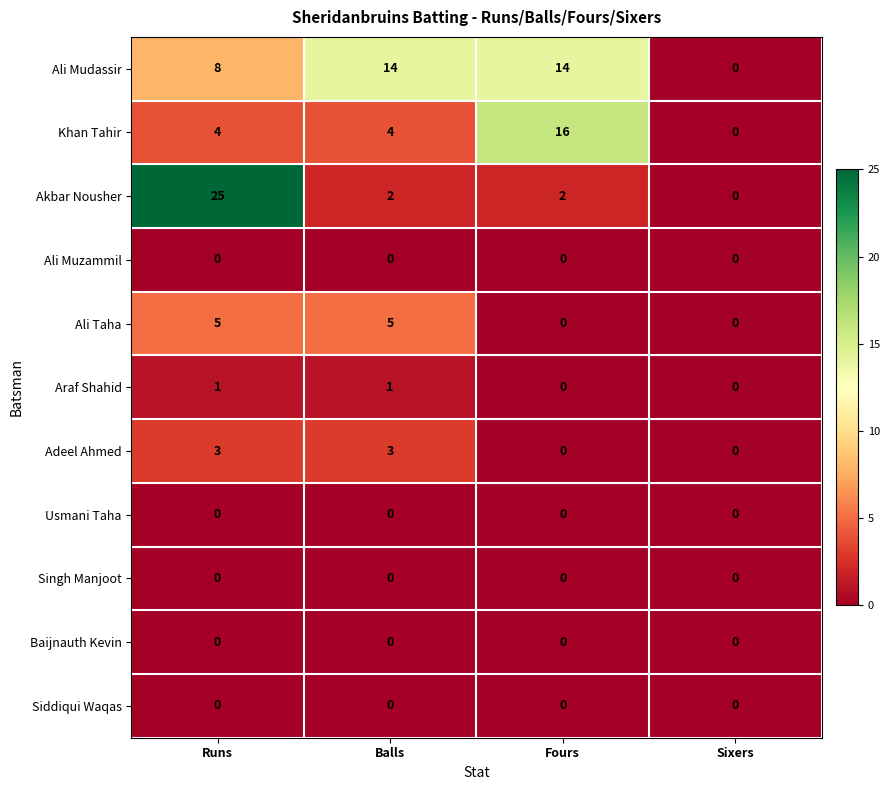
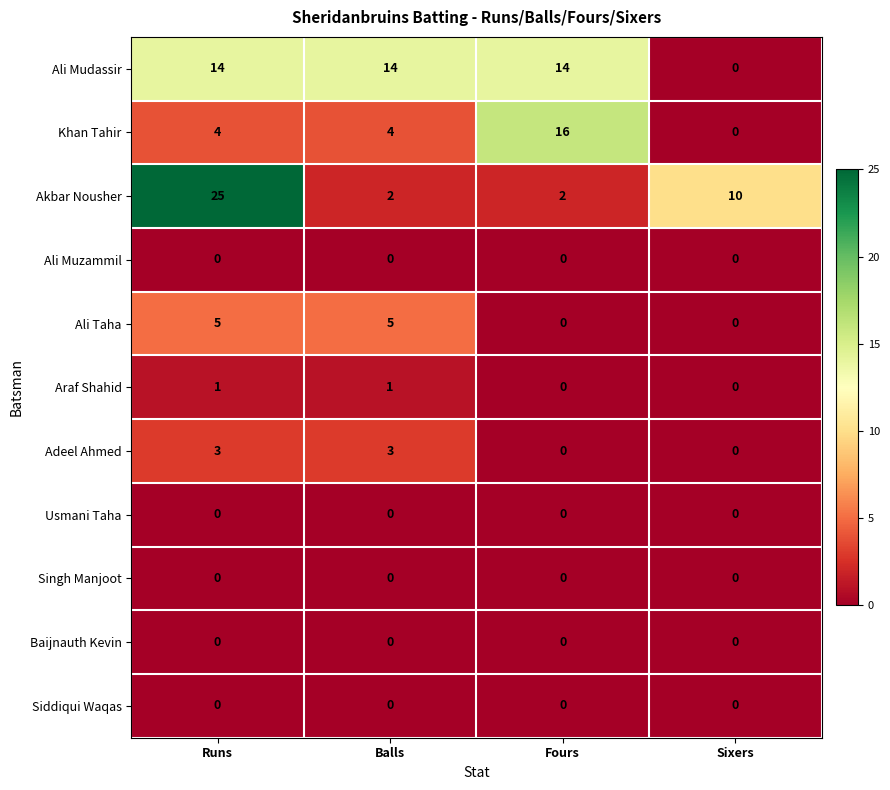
Ali Mudassir, Runs: 8 -> 14
Akbar Nousher, Sixers: 0 -> 10
